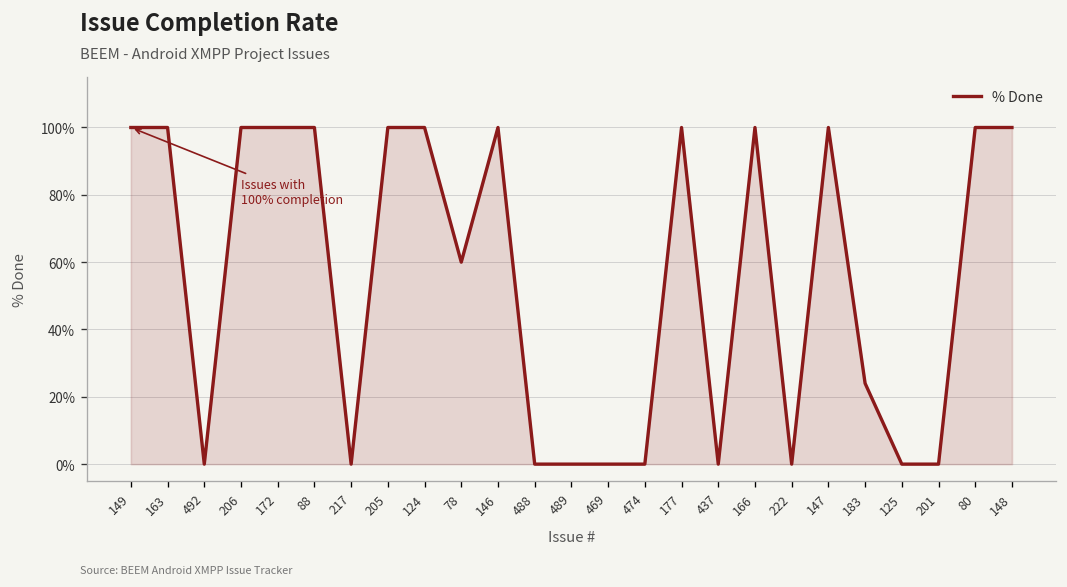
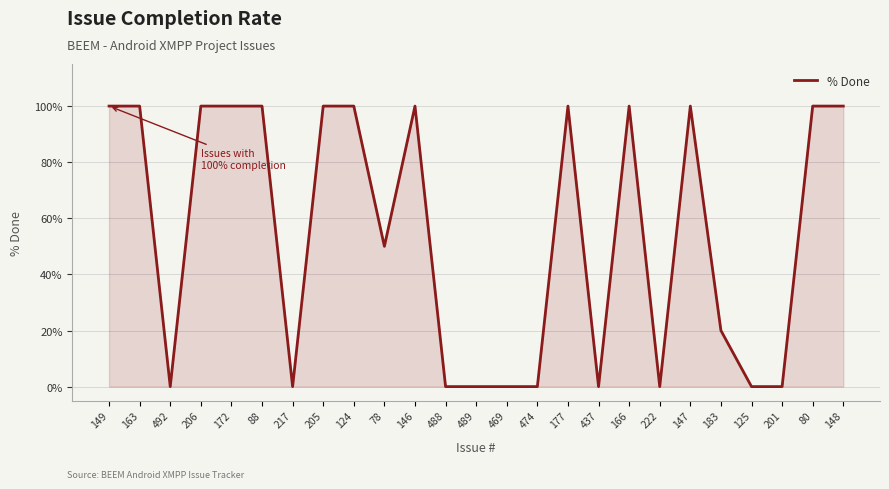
78: 60% -> 50%
183: 24% -> 20%
